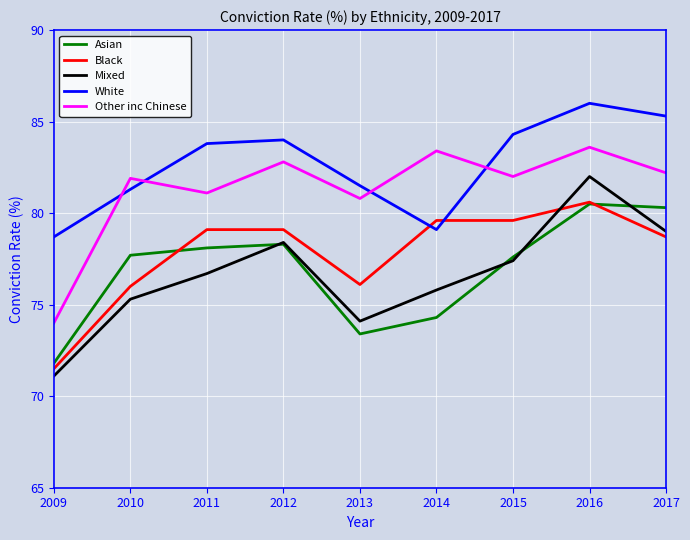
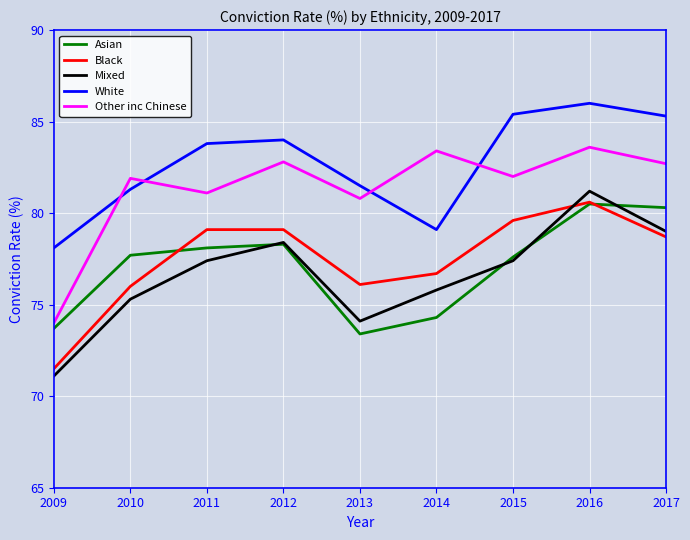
Asian, 2009: 71.8 -> 73.7
White, 2009: 78.7 -> 78.1
Mixed, 2011: 76.7 -> 77.4
Black, 2014: 79.6 -> 76.7
White, 2015: 84.3 -> 85.4
Mixed, 2016: 82.0 -> 81.2
Other inc Chinese, 2017: 82.2 -> 82.7
